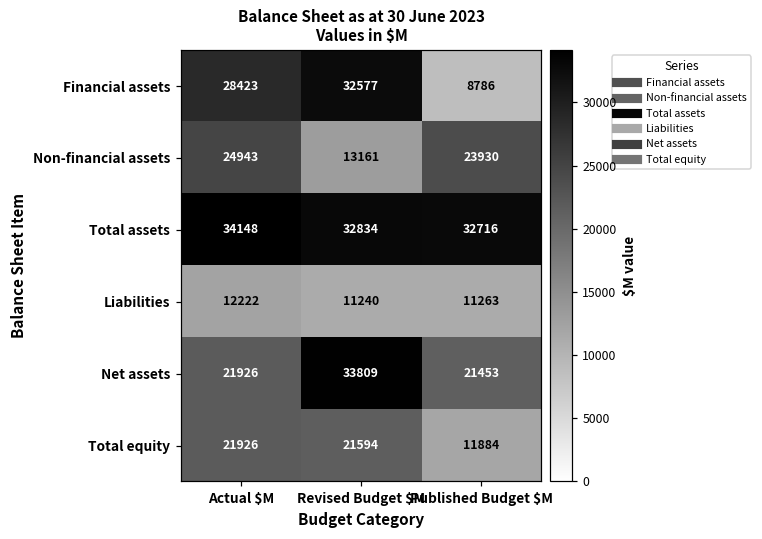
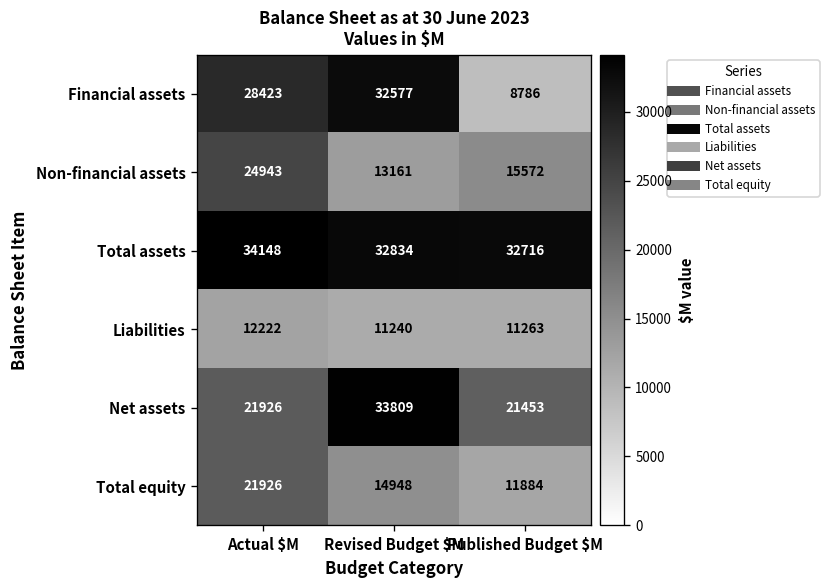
Non-financial assets, Published Budget $M: 23930 -> 15572
Total equity, Revised Budget $M: 21594 -> 14948
